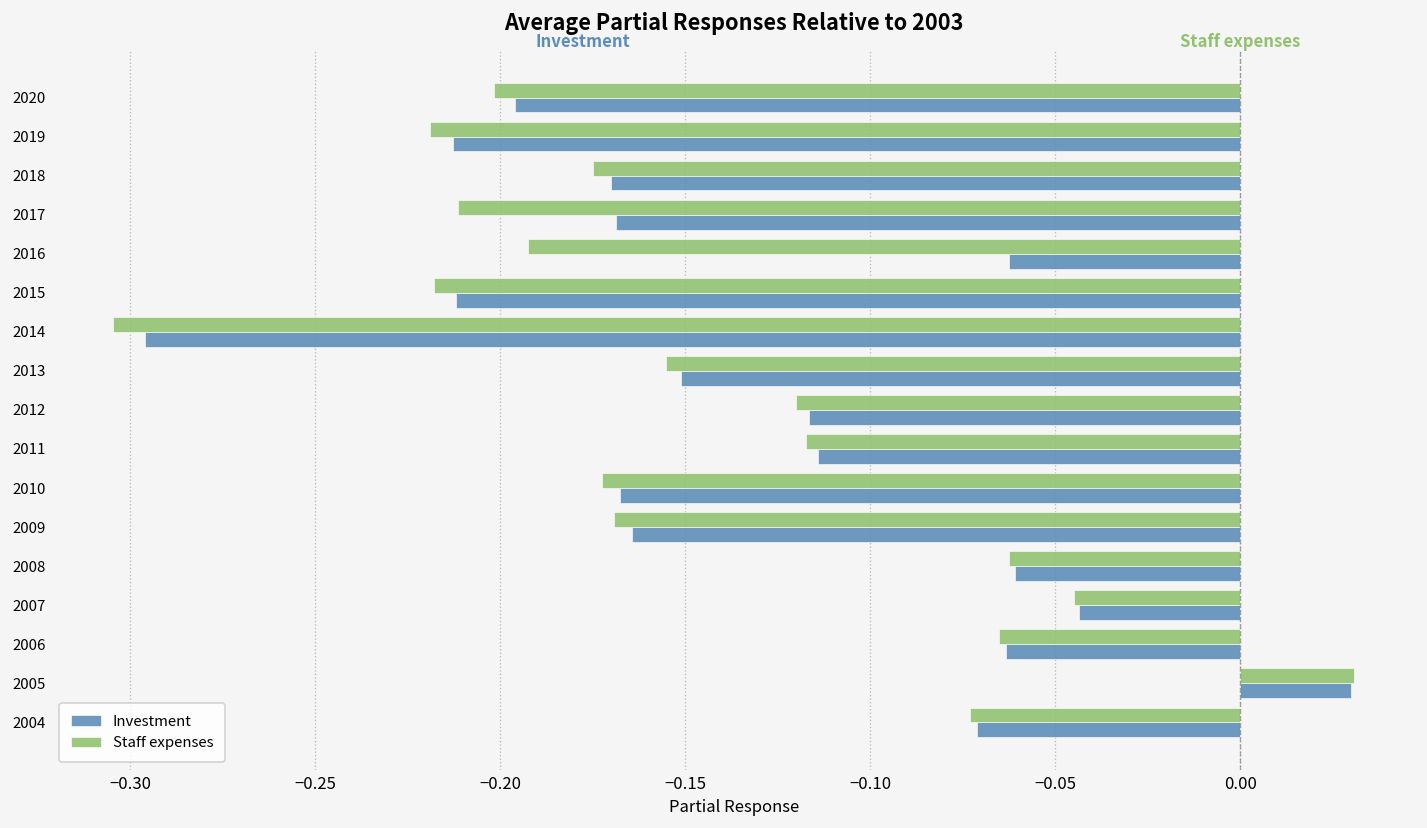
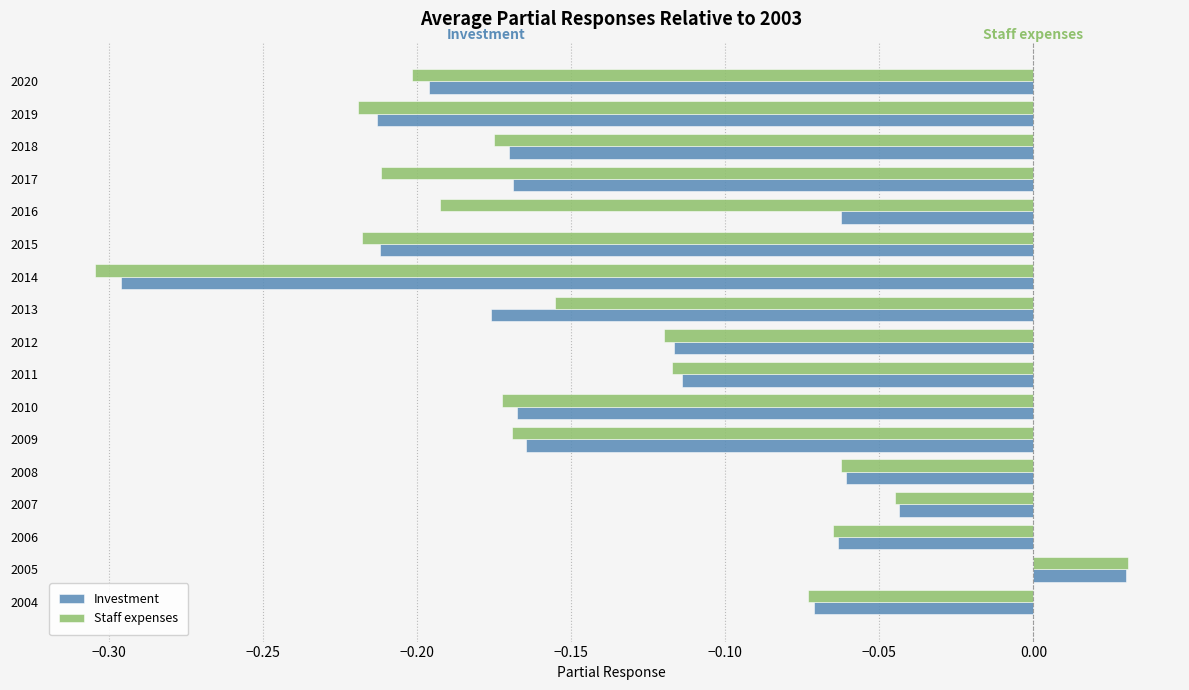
Investment, 2013: -0.151 -> -0.176
